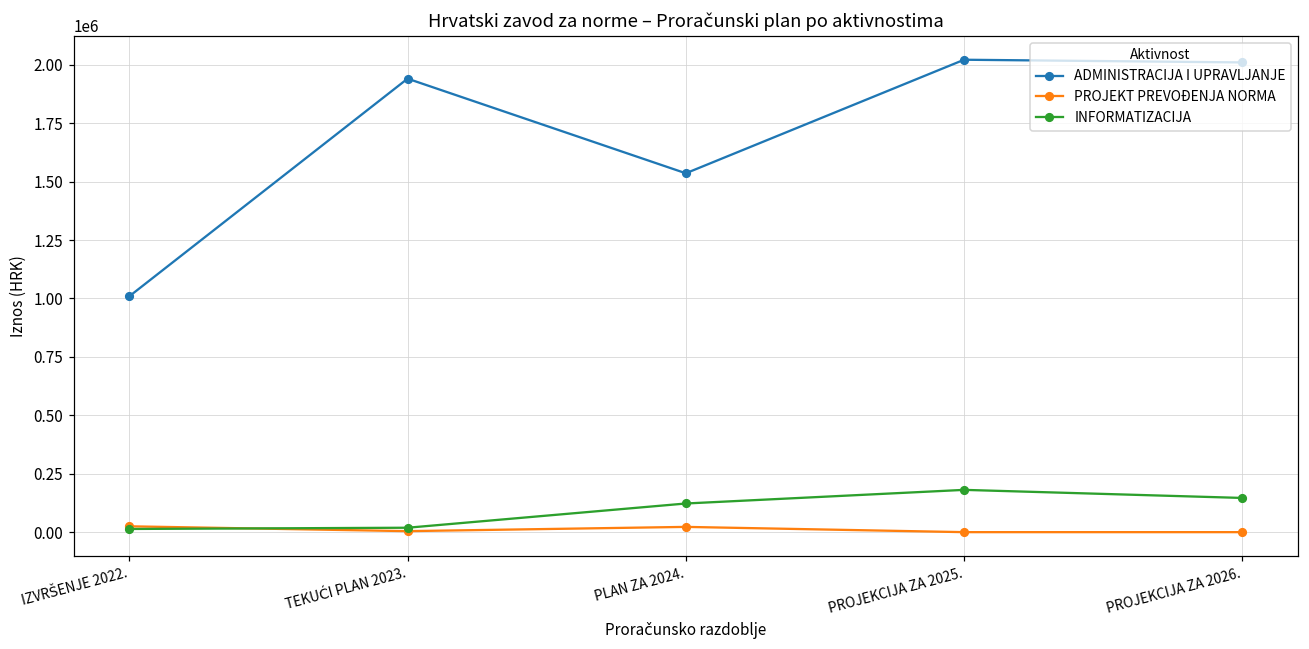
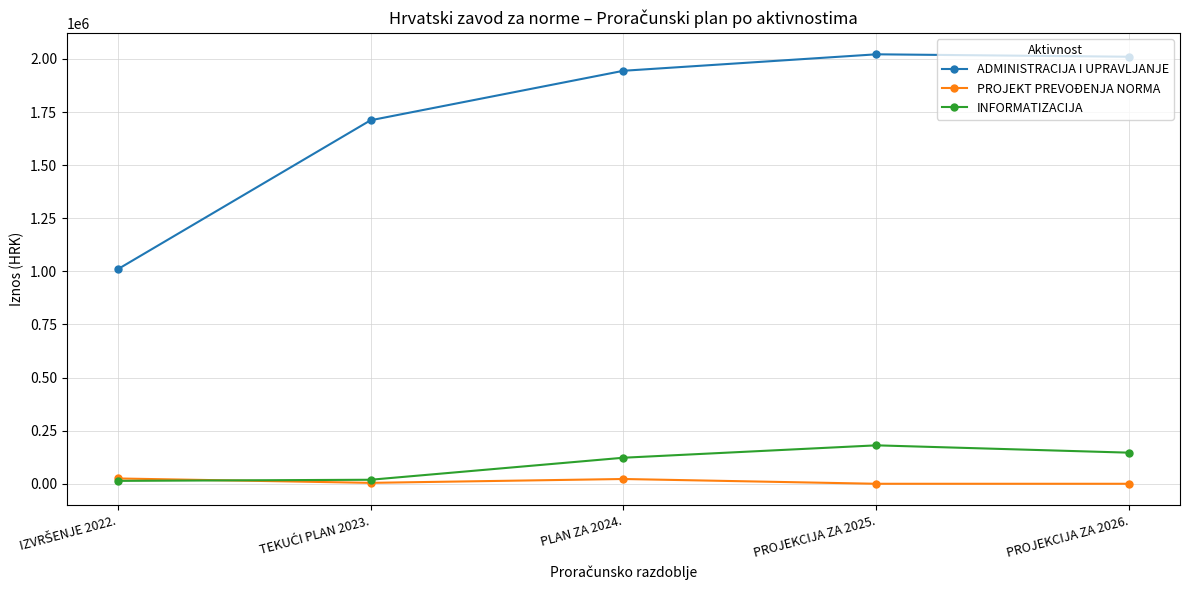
ADMINISTRACIJA I UPRAVLJANJE, TEKUĆI PLAN 2023.: 1940000 -> 1710000
ADMINISTRACIJA I UPRAVLJANJE, PLAN ZA 2024.: 1540000 -> 1940000
